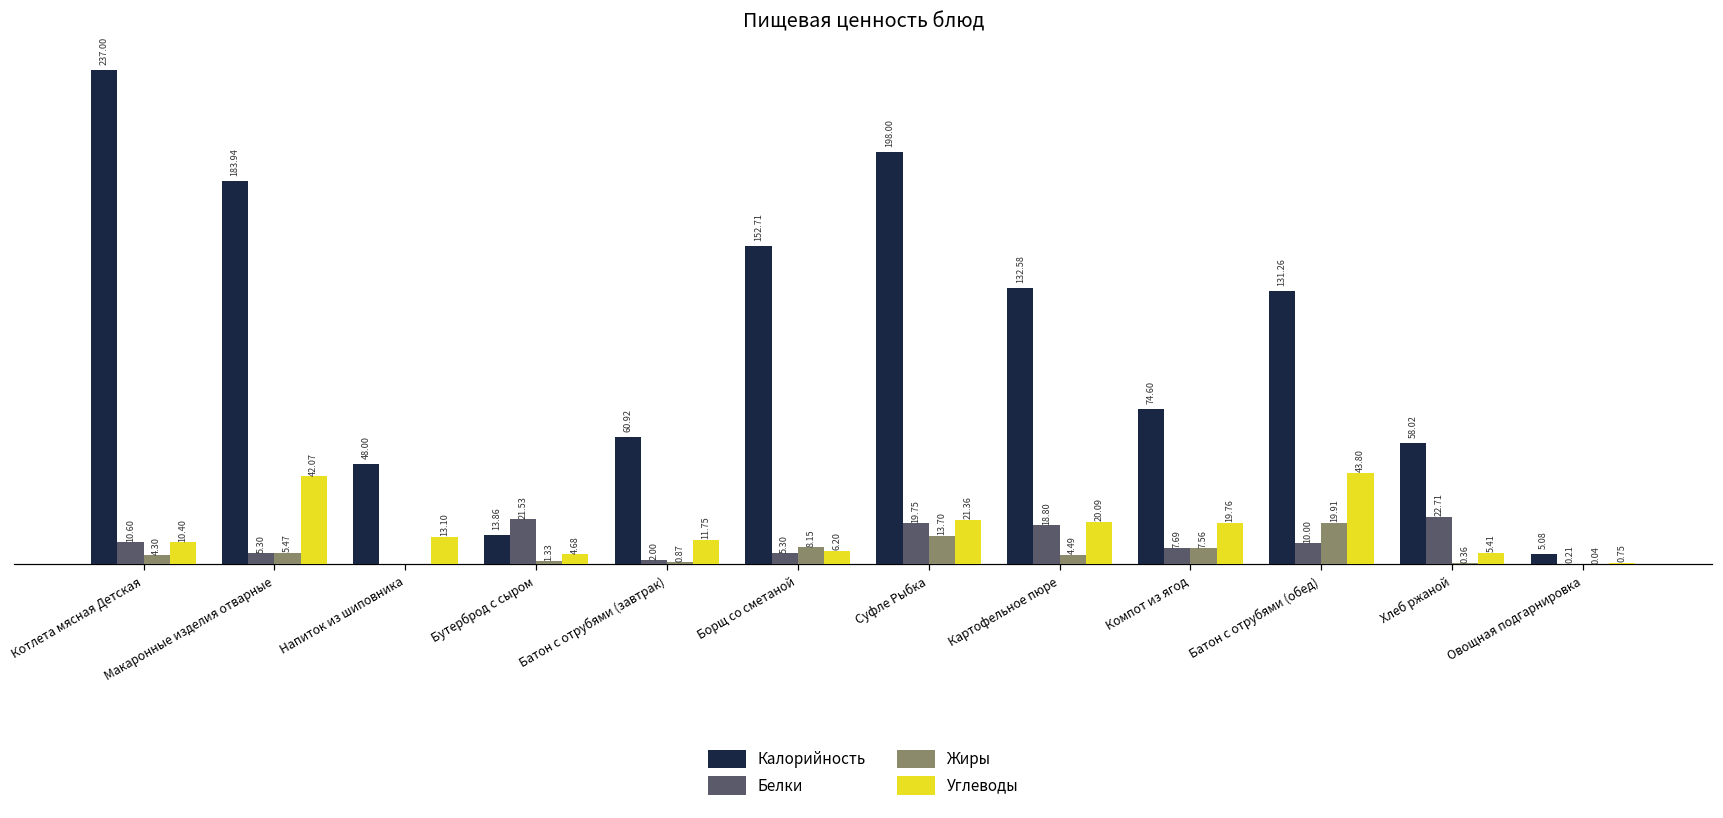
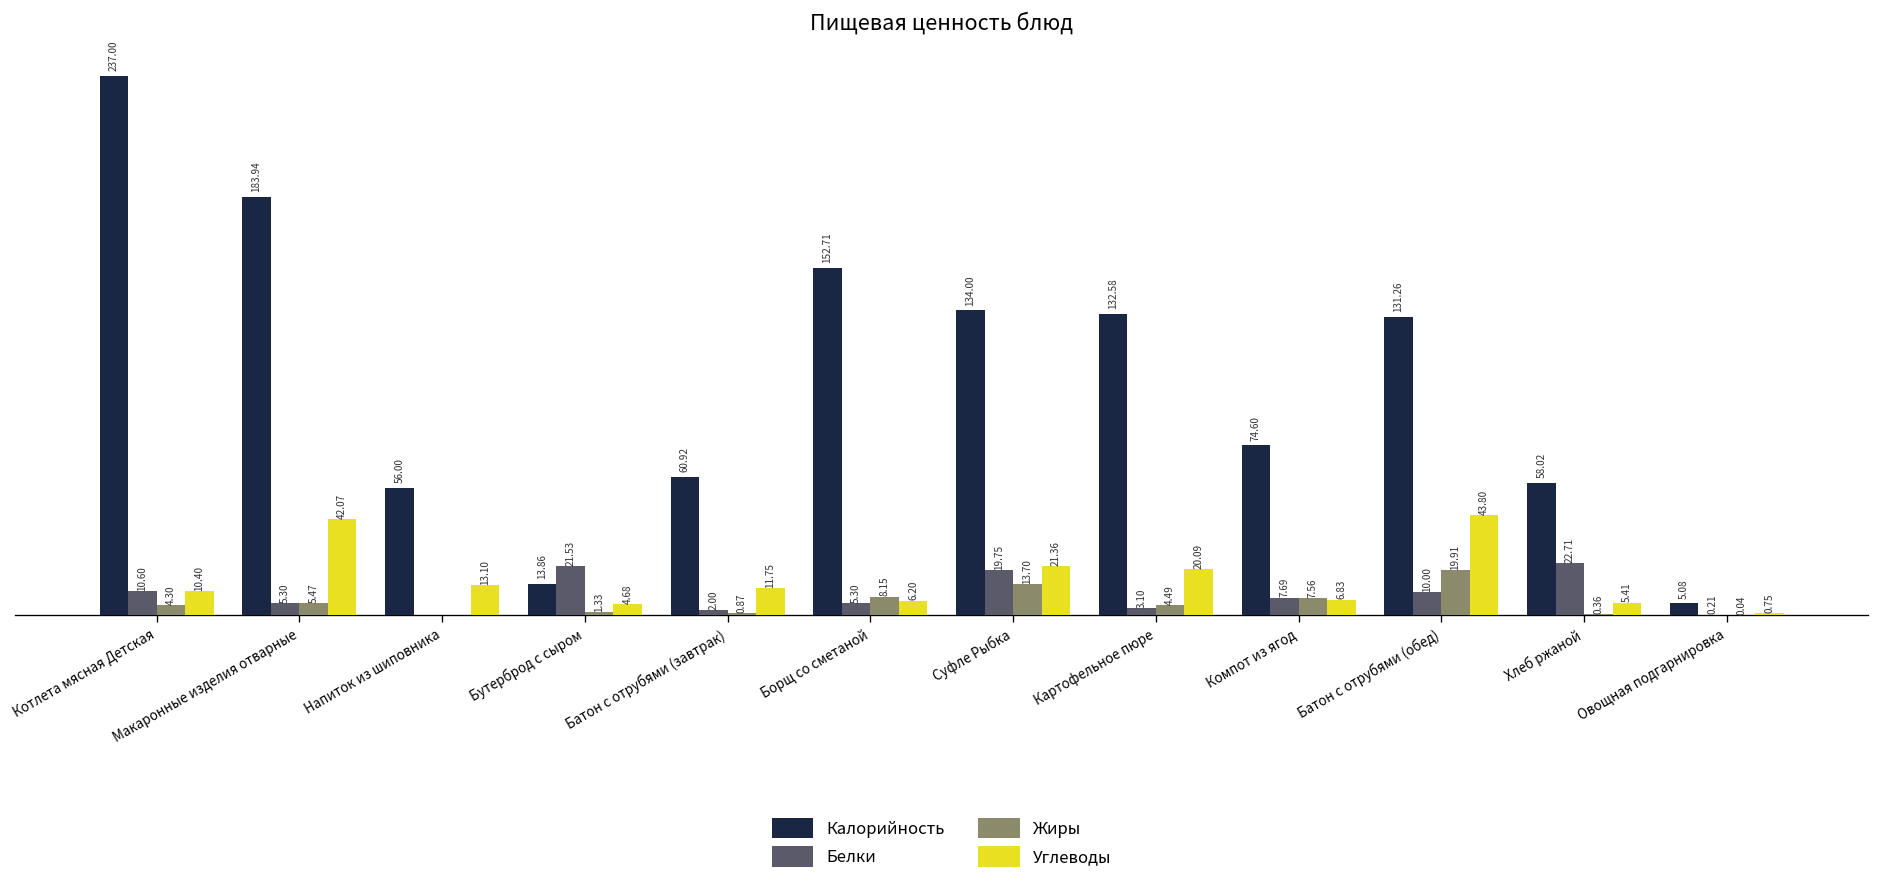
Калорийность, Напиток из шиповника: 48.00 -> 56.00
Калорийность, Суфле Рыбка: 198.00 -> 134.00
Белки, Картофельное пюре: 18.80 -> 3.10
Углеводы, Компот из ягод: 19.76 -> 6.83
